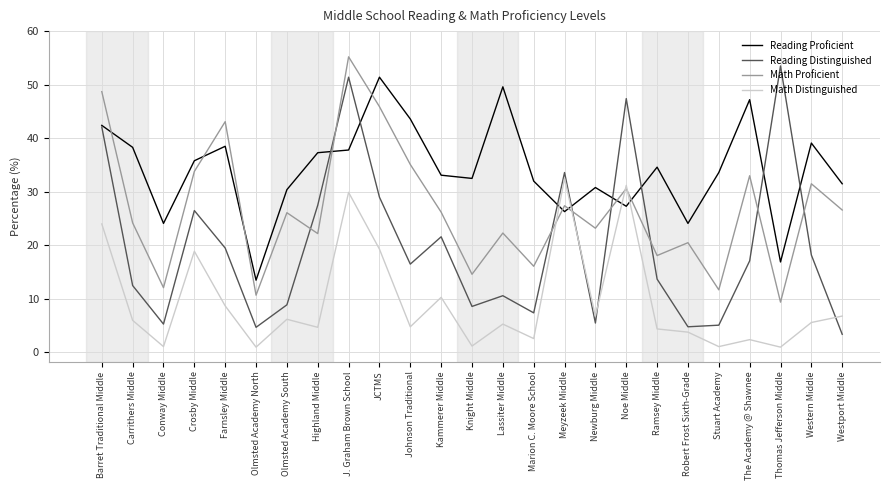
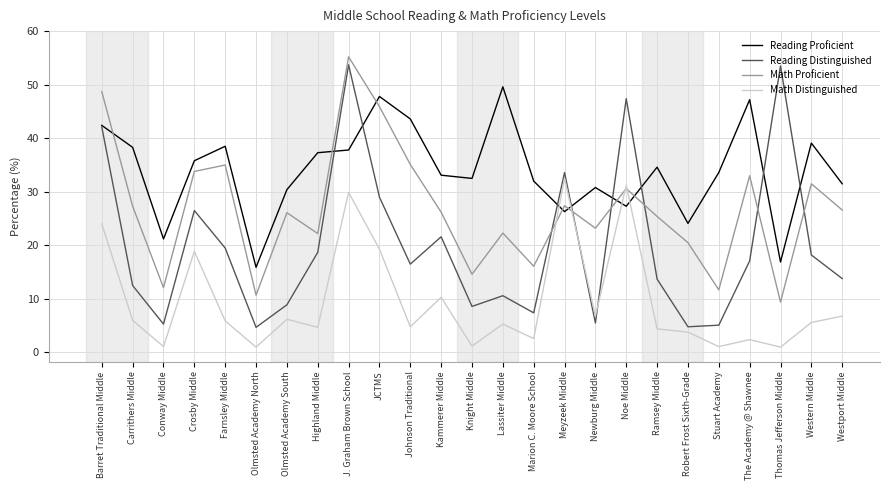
Math Proficient, Carrithers Middle: 24 -> 27
Reading Proficient, Conway Middle: 24 -> 21
Math Proficient, Farnsley Middle: 43 -> 35
Math Distinguished, Farnsley Middle: 9 -> 6
Reading Proficient, Olmsted Academy North: 14 -> 16
Reading Distinguished, Highland Middle: 28 -> 19
Reading Distinguished, J. Graham Brown School: 51 -> 54
Reading Proficient, JCTMS: 51 -> 48
Math Proficient, Ramsey Middle: 18 -> 25
Reading Distinguished, Westport Middle: 3 -> 14
